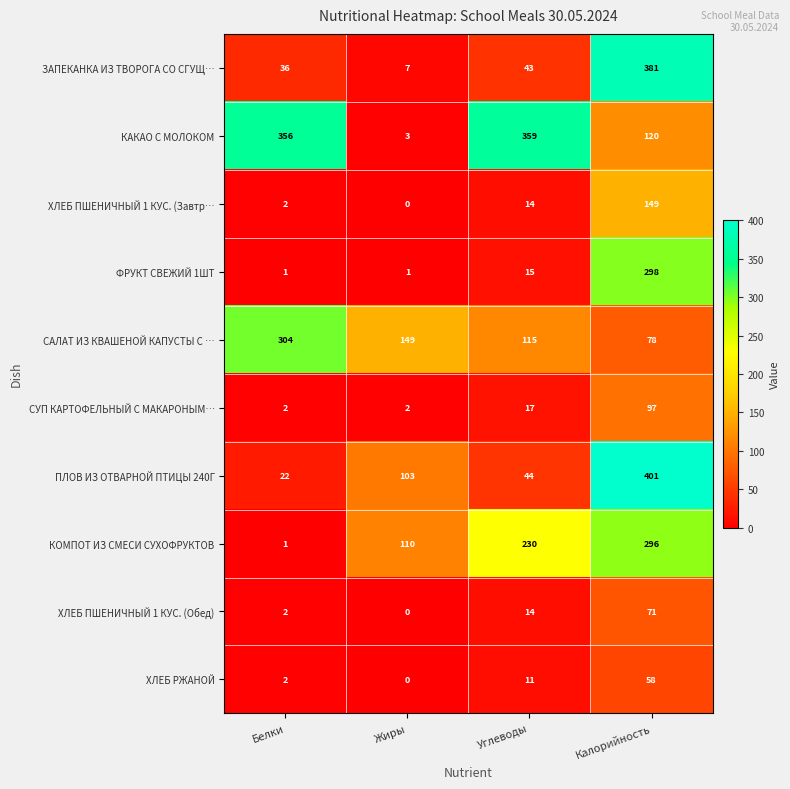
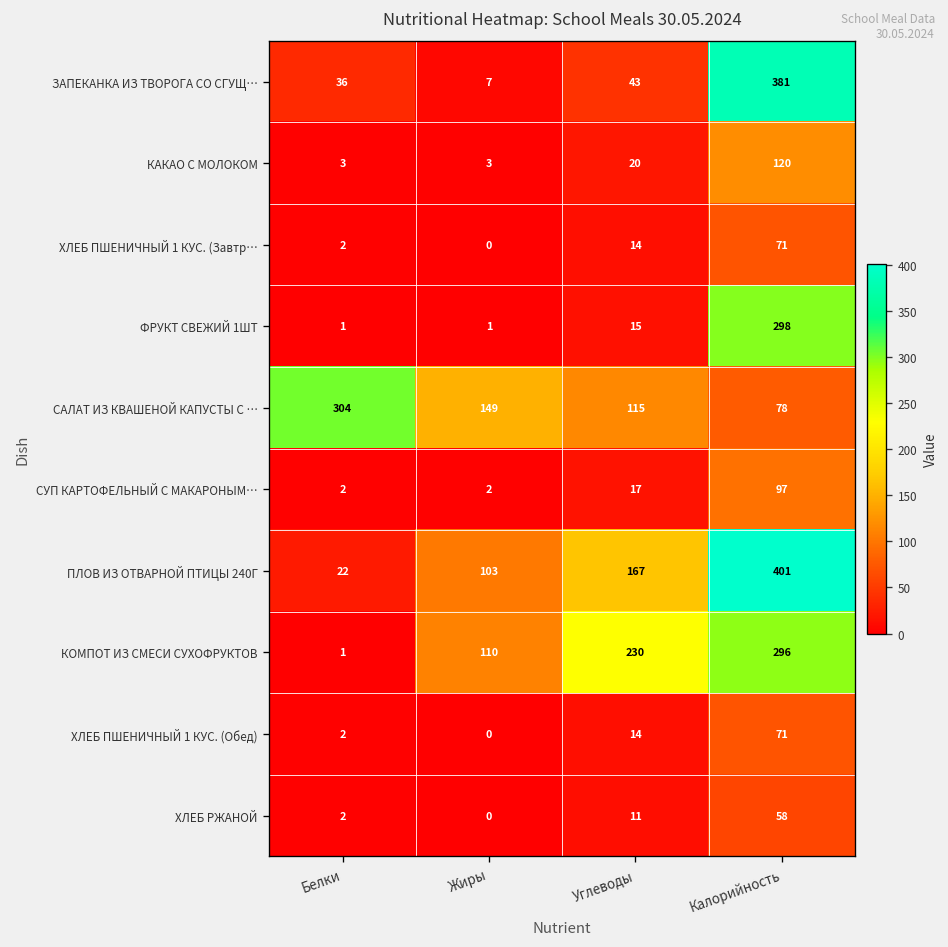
КАКАО С МОЛОКОМ, Белки: 356 -> 3
КАКАО С МОЛОКОМ, Углеводы: 359 -> 20
ХЛЕБ ПШЕНИЧНЫЙ 1 КУС. (Завтр…, Калорийность: 149 -> 71
ПЛОВ ИЗ ОТВАРНОЙ ПТИЦЫ 240Г, Углеводы: 44 -> 167
